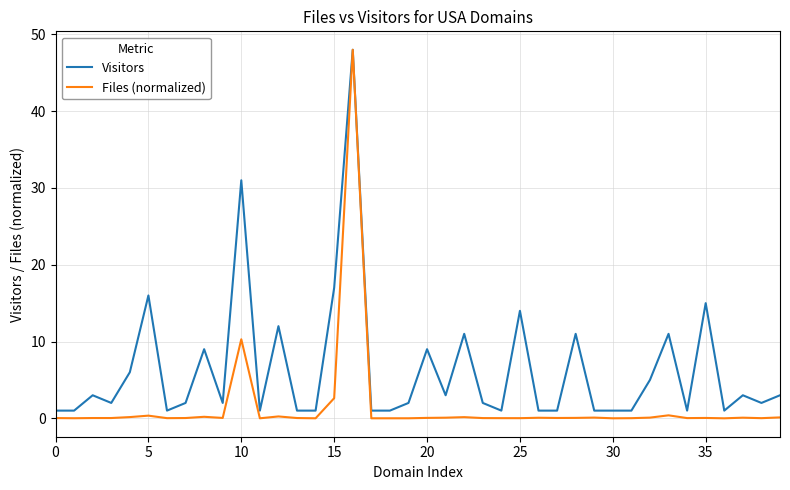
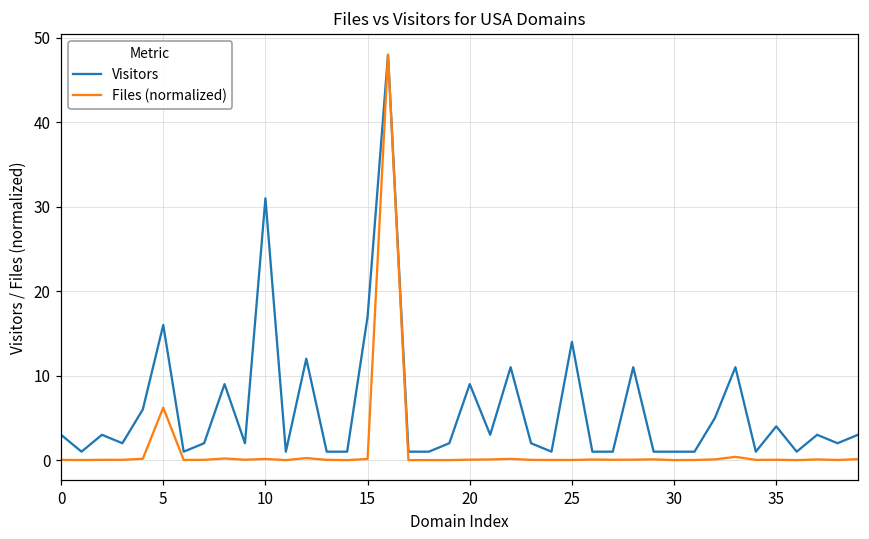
Visitors, 0: 1 -> 3
Files (normalized), 5: 0 -> 6
Files (normalized), 10: 10 -> 0
Files (normalized), 15: 3 -> 0
Visitors, 35: 15 -> 4
